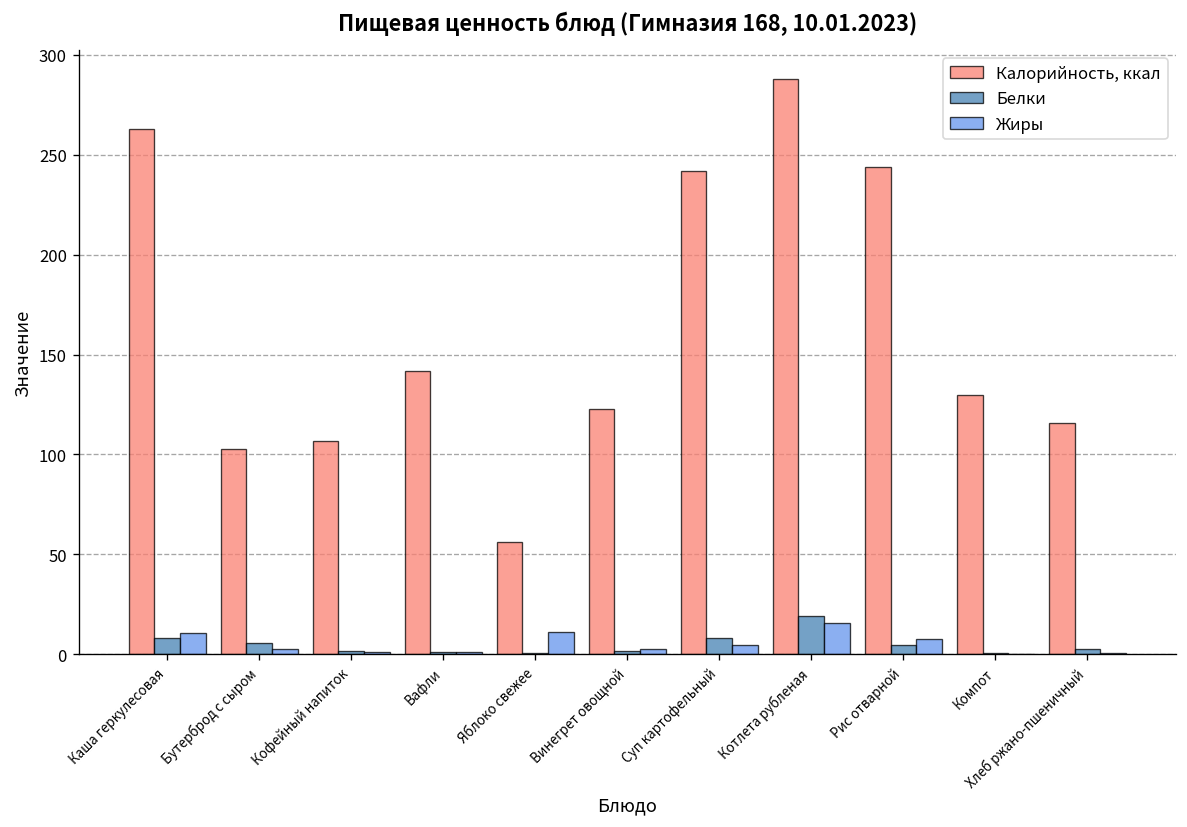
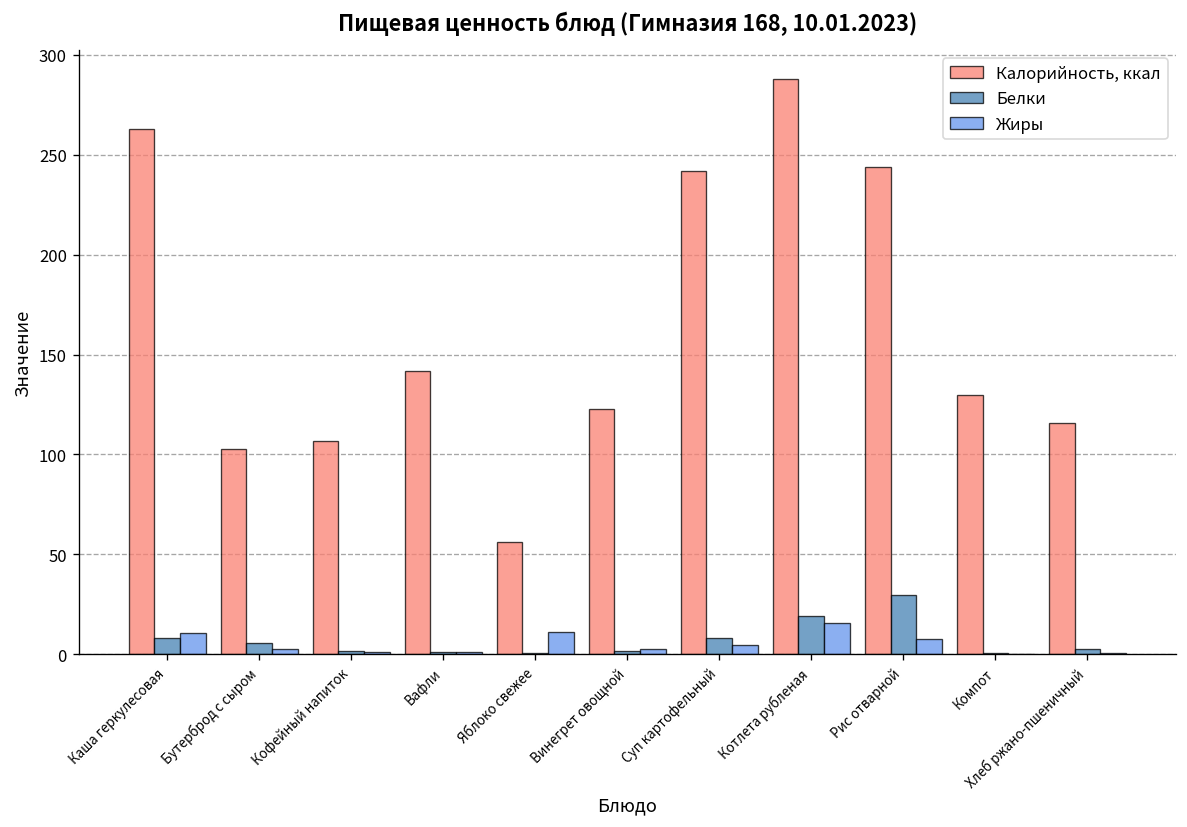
Белки, Рис отварной: 4 -> 30
